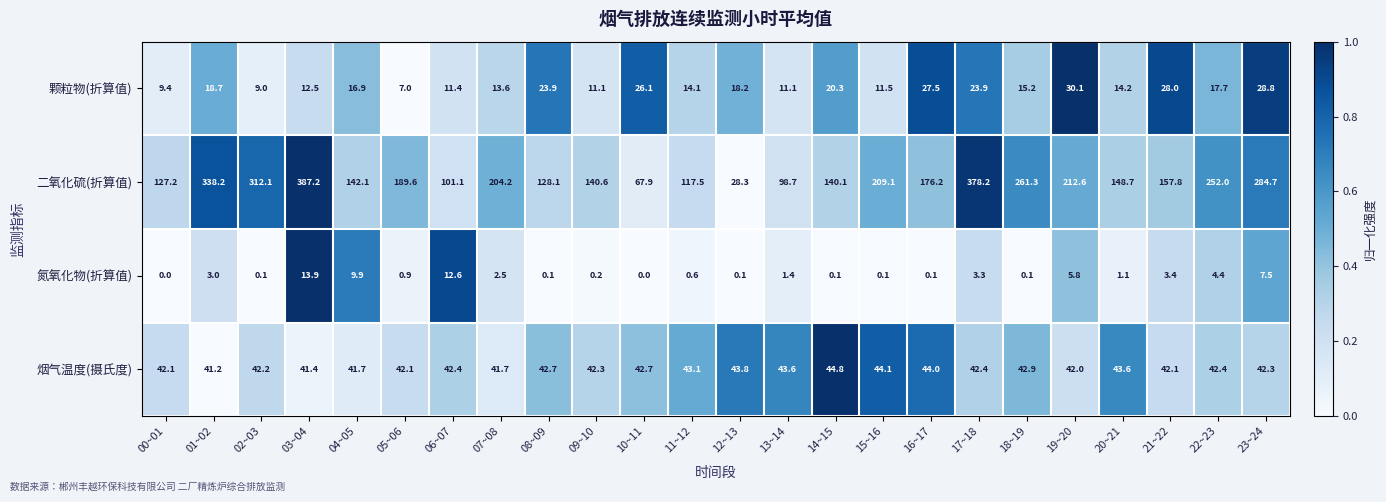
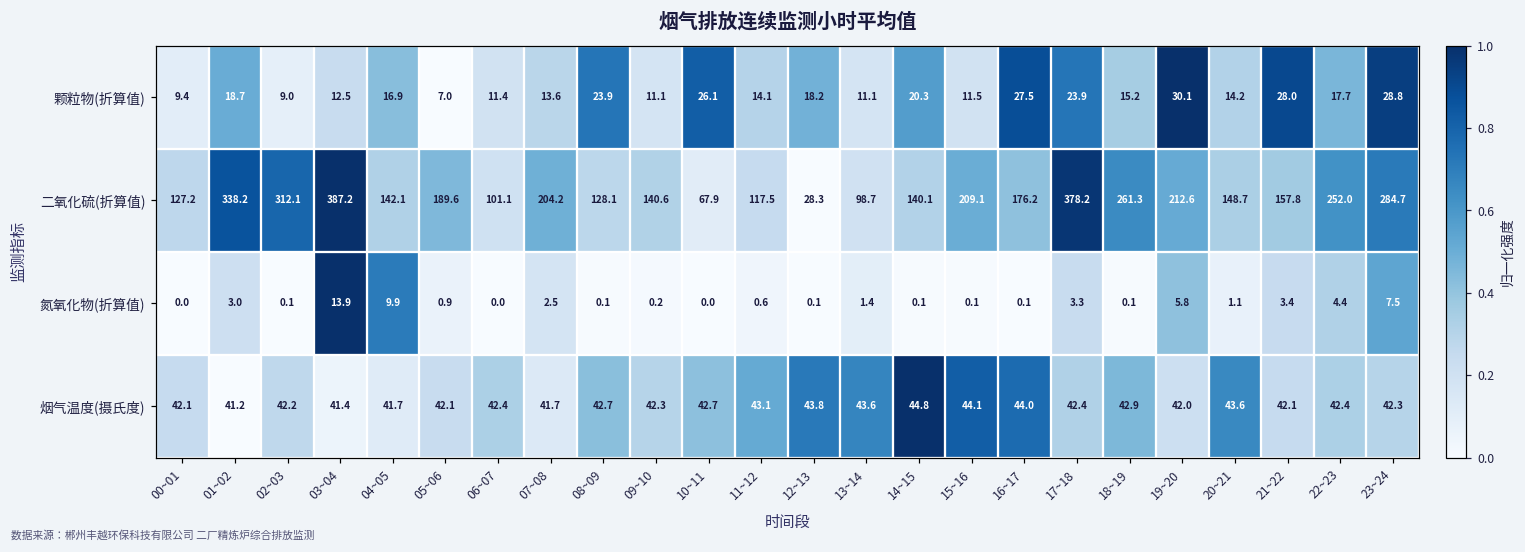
氮氧化物(折算值), 06~07: 12.6 -> 0.0
